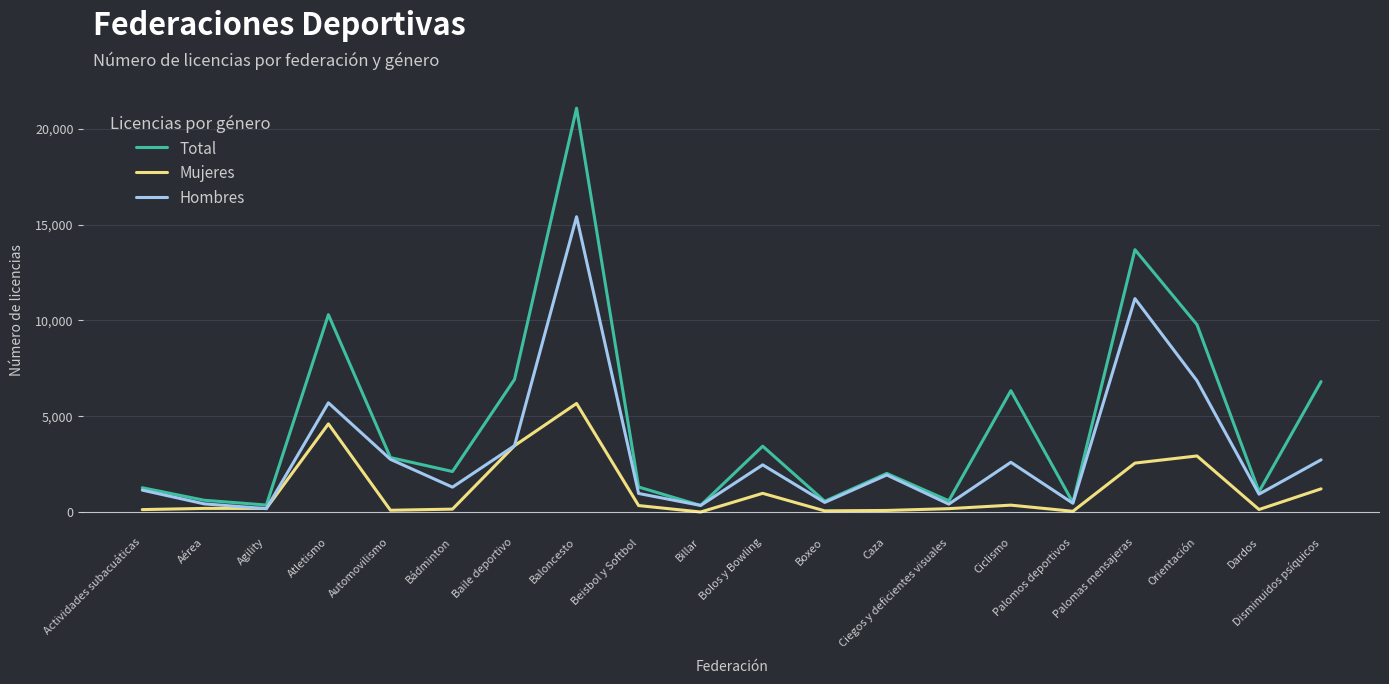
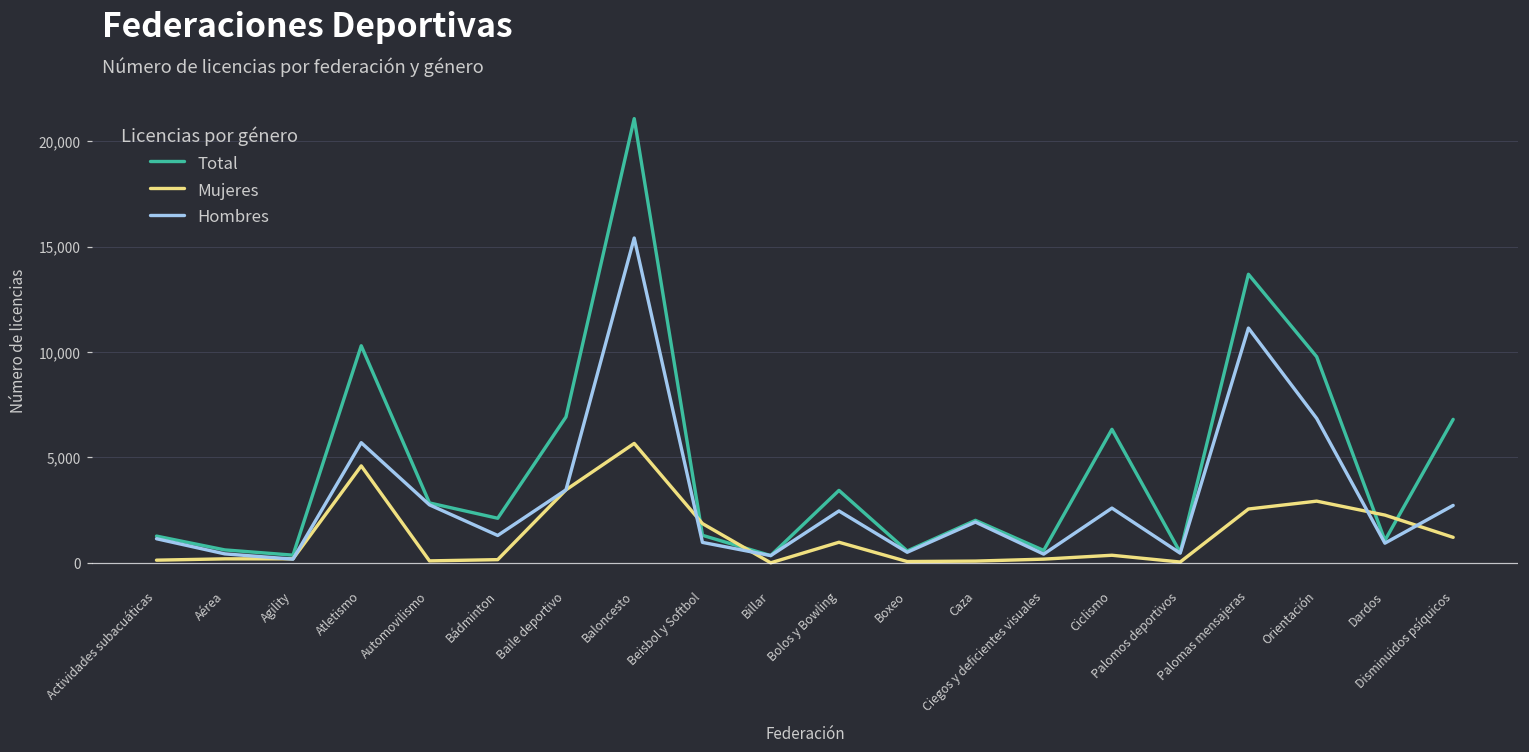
Mujeres, Beisbol y Softbol: 300 -> 1,900
Mujeres, Dardos: 100 -> 2,300
